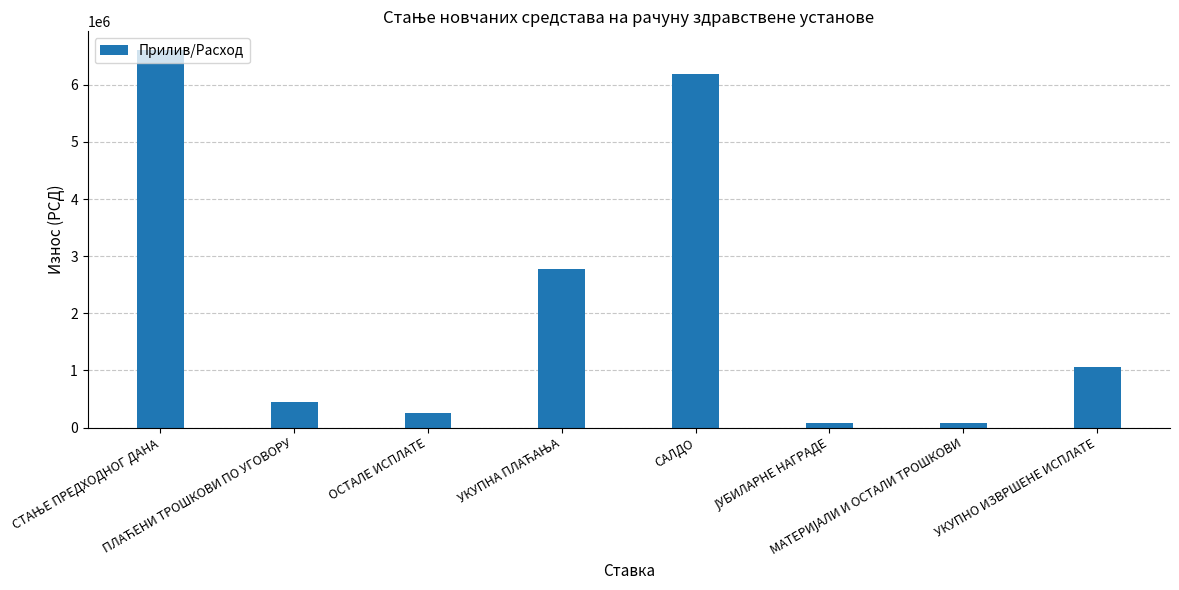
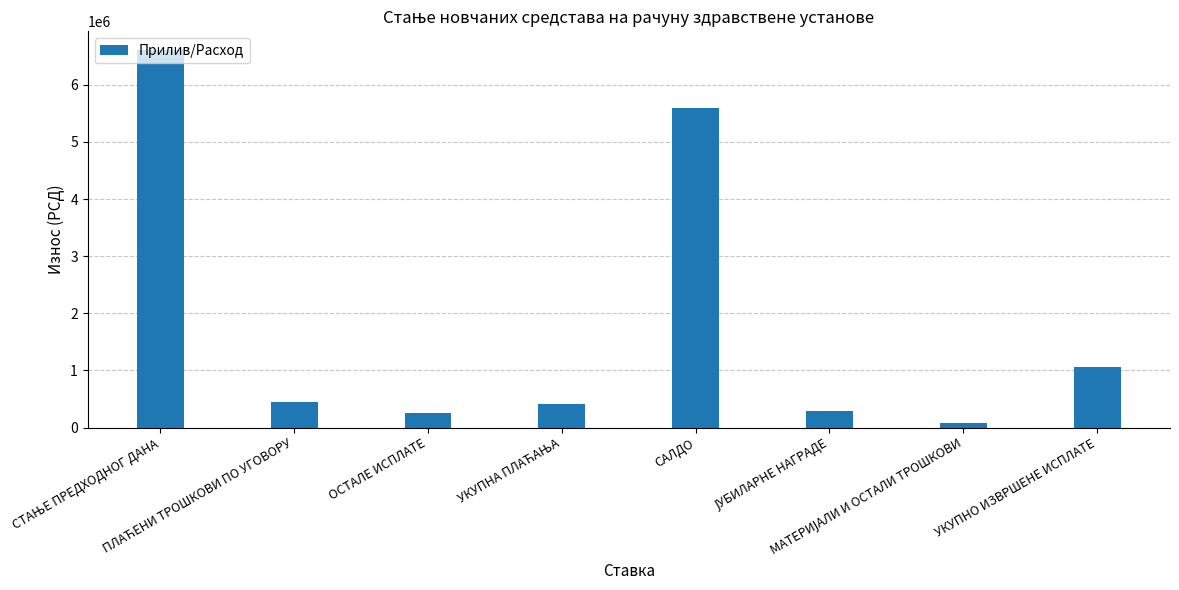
УКУПНА ПЛАЋАЊА: 2800000 -> 400000
САЛДО: 6200000 -> 5600000
ЈУБИЛАРНЕ НАГРАДЕ: 100000 -> 300000
